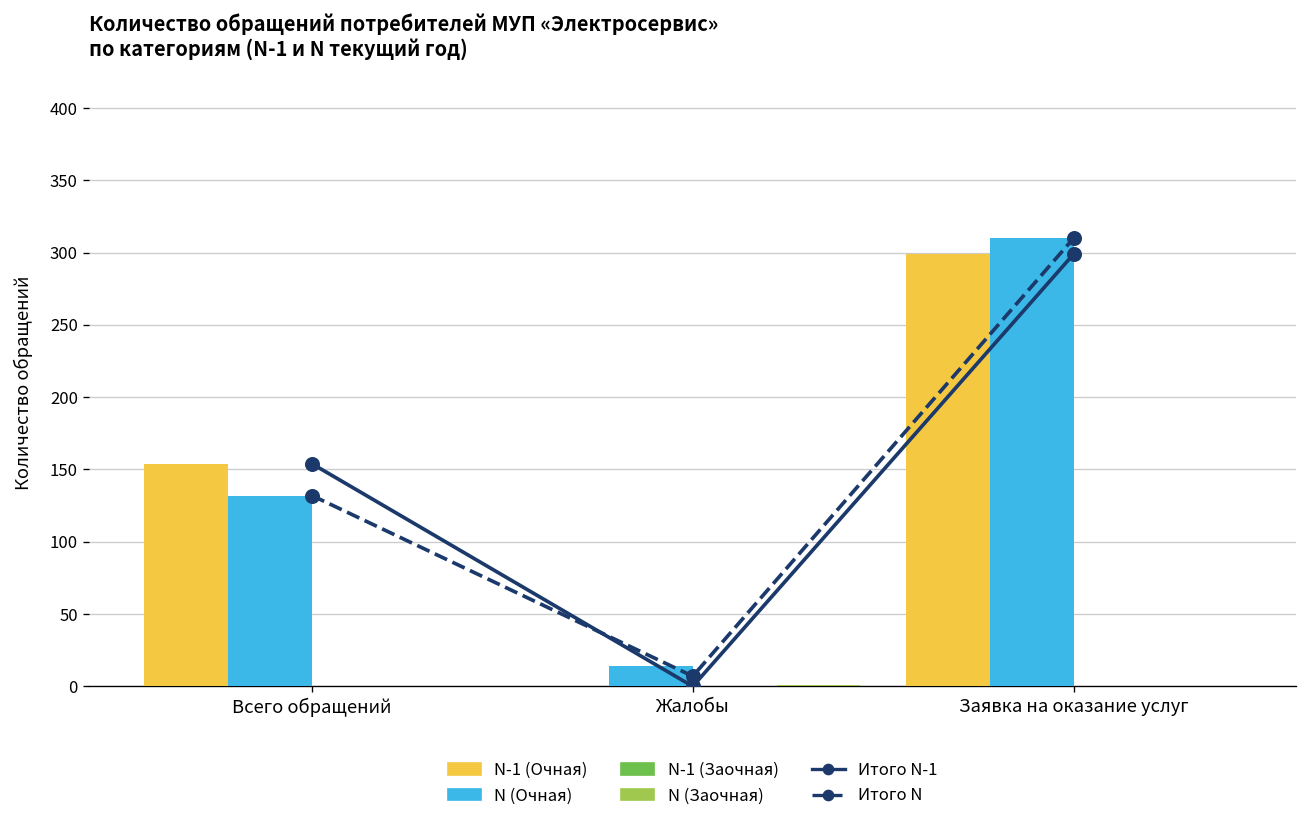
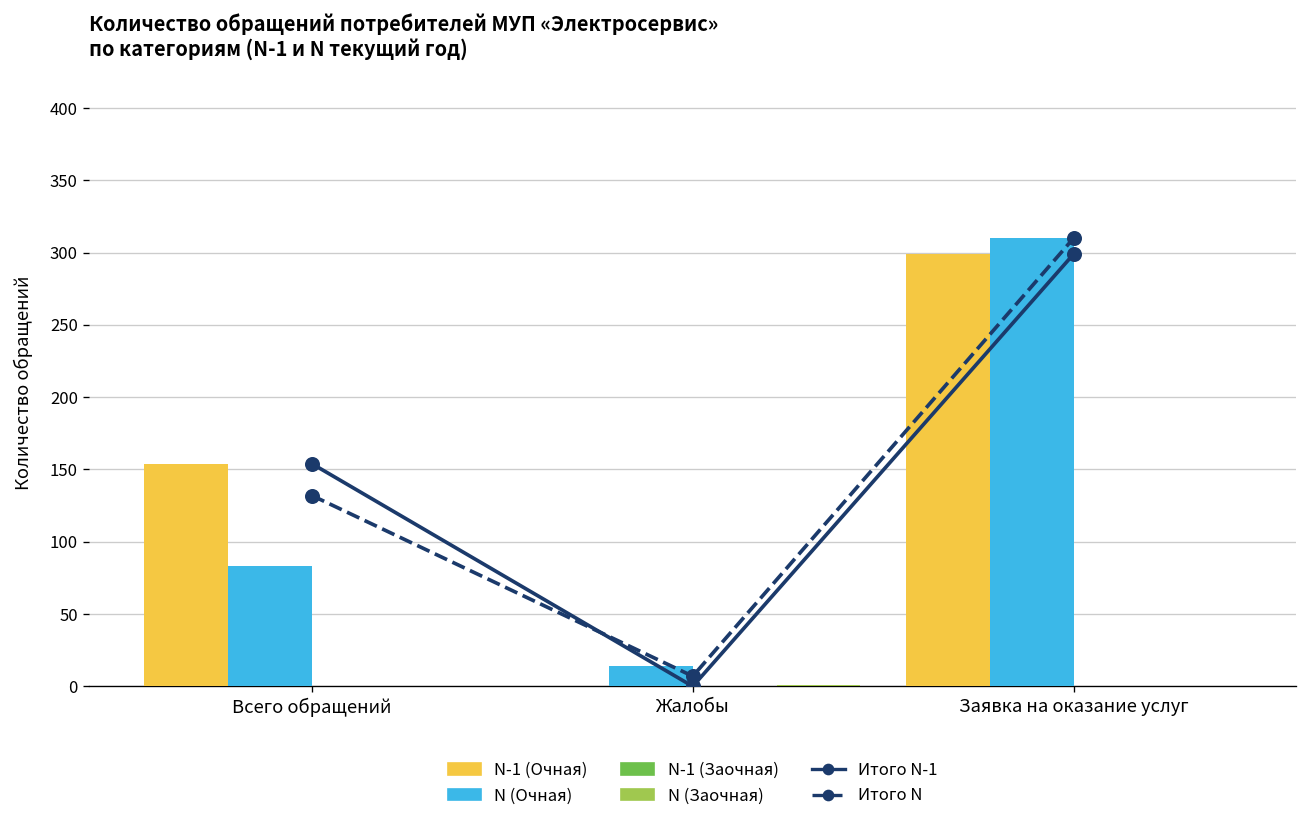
N (Очная), Всего обращений: 132 -> 83
